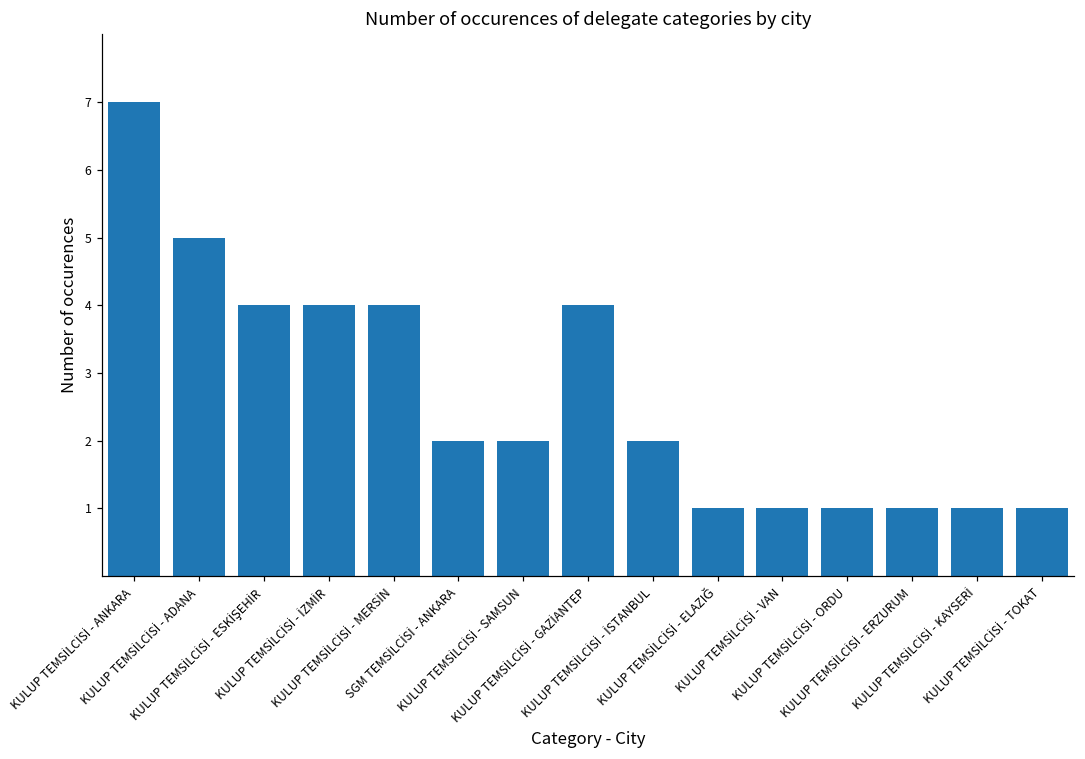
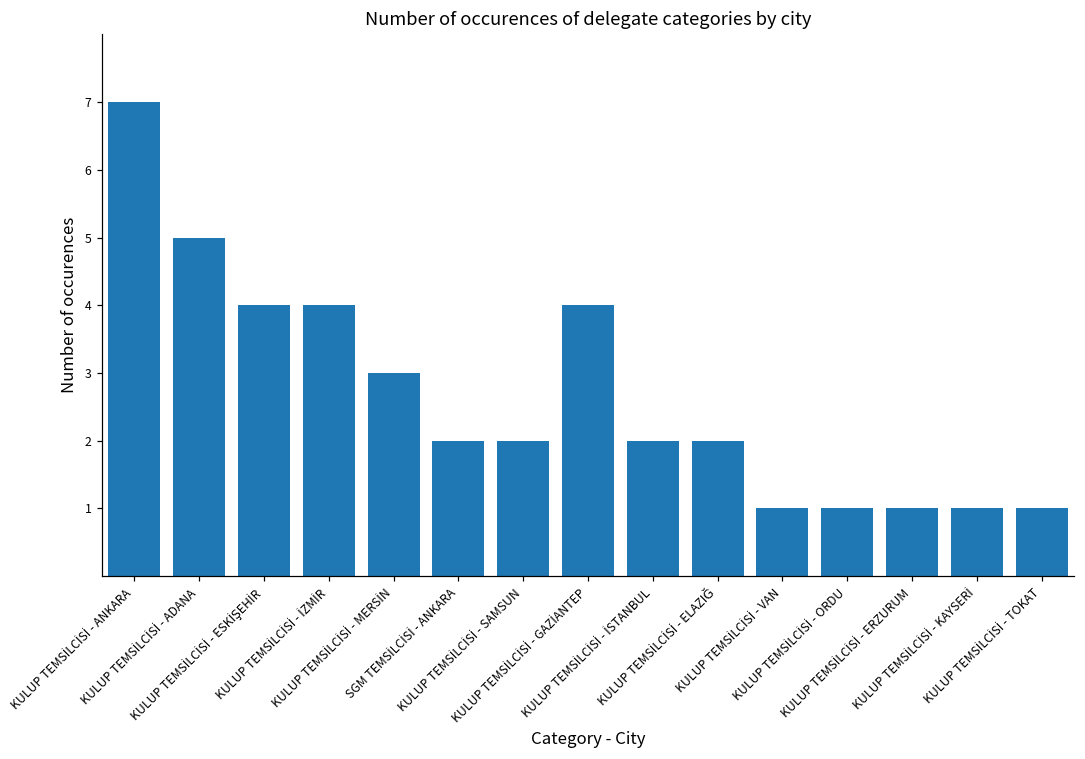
KULUP TEMSİLCİSİ - MERSİN: 4 -> 3
KULUP TEMSİLCİSİ - ELAZIĞ: 1 -> 2
